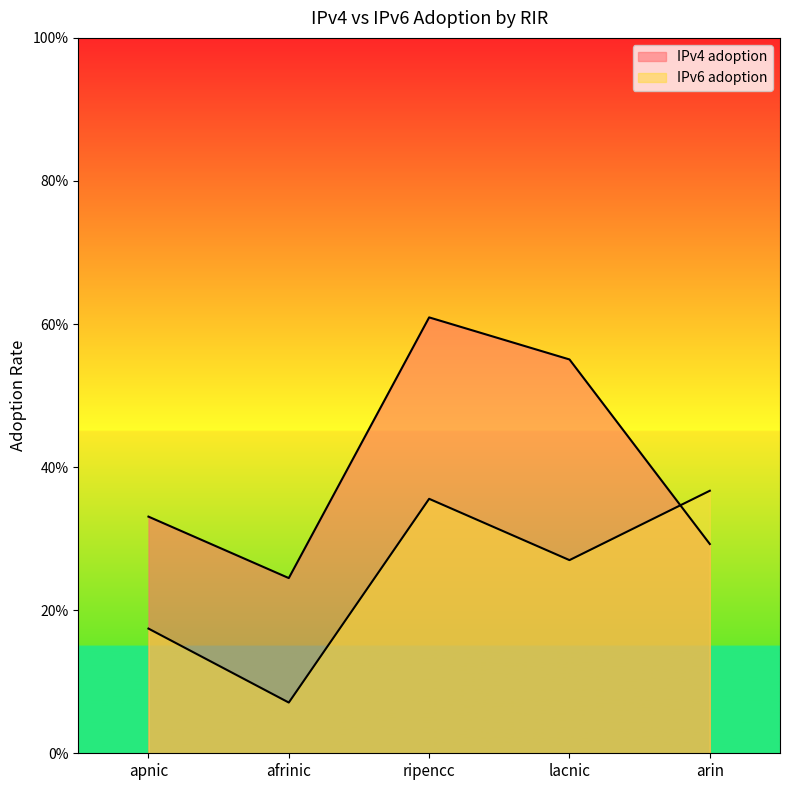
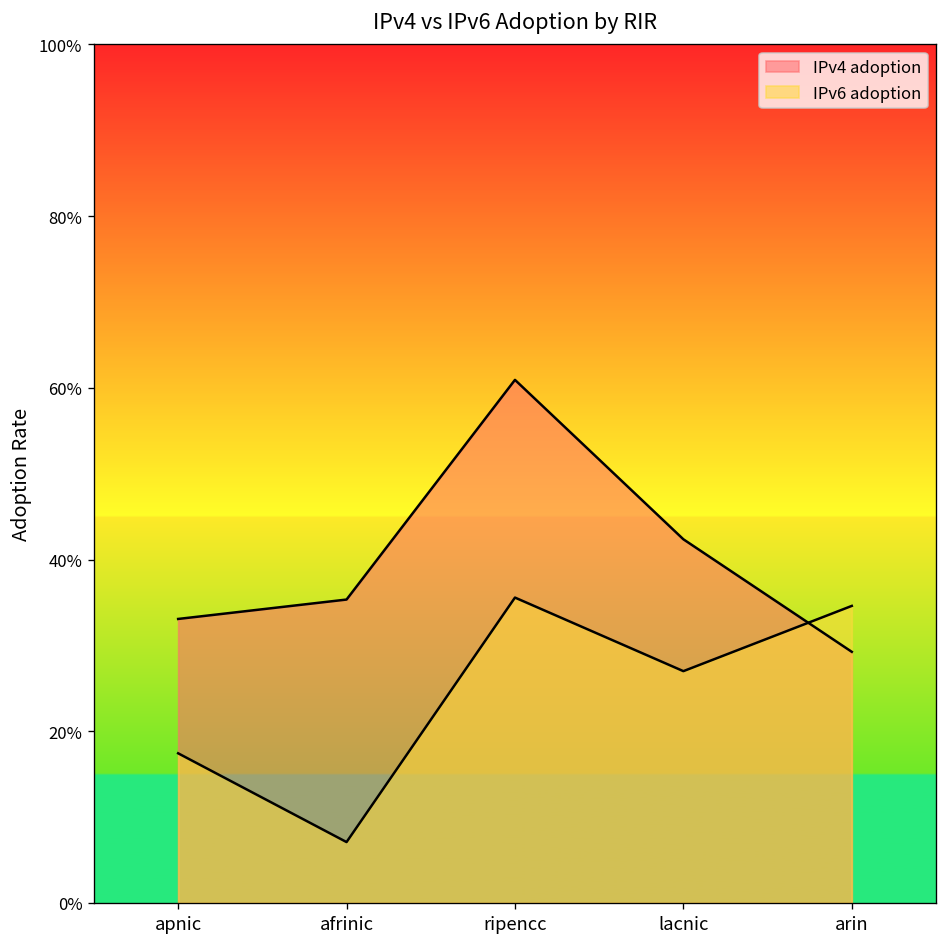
IPv4 adoption, afrinic: 24% -> 35%
IPv4 adoption, lacnic: 55% -> 42%
IPv6 adoption, arin: 37% -> 35%
